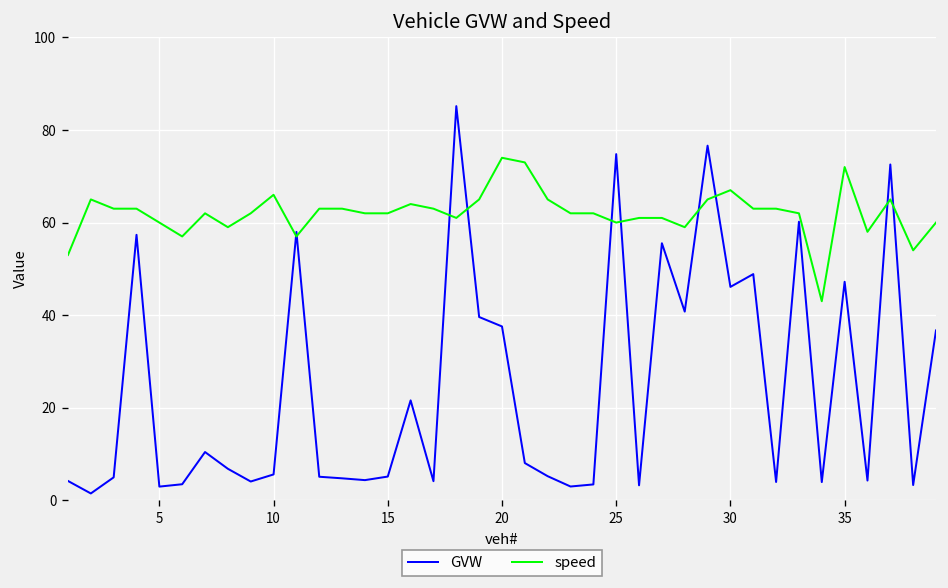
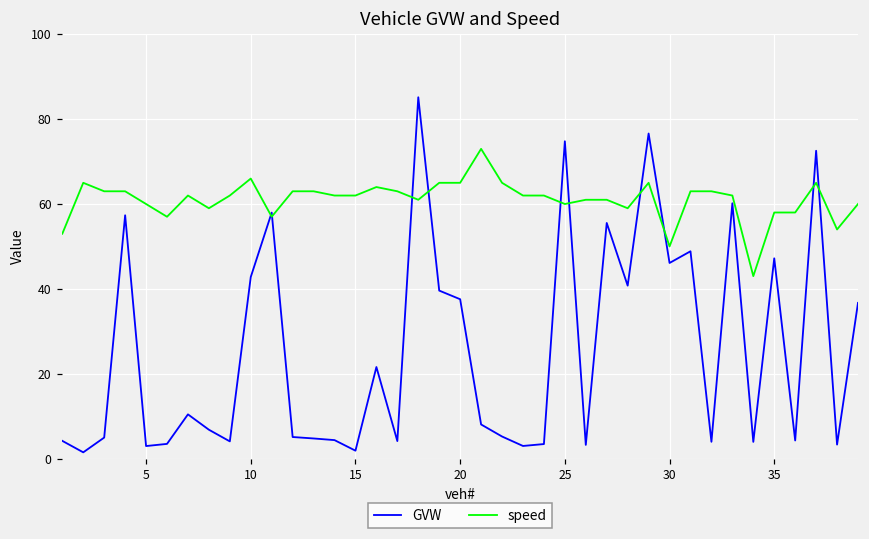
GVW, 10: 6 -> 43
GVW, 15: 5 -> 2
speed, 20: 74 -> 65
speed, 30: 67 -> 50
speed, 35: 72 -> 58
